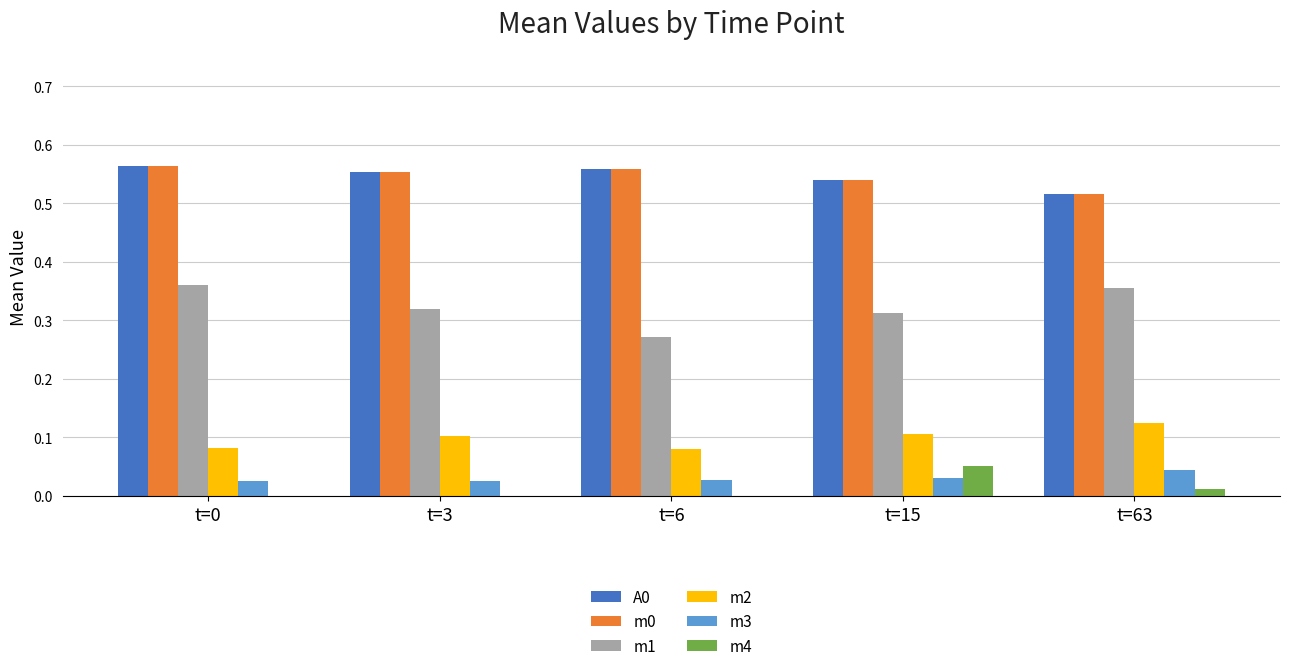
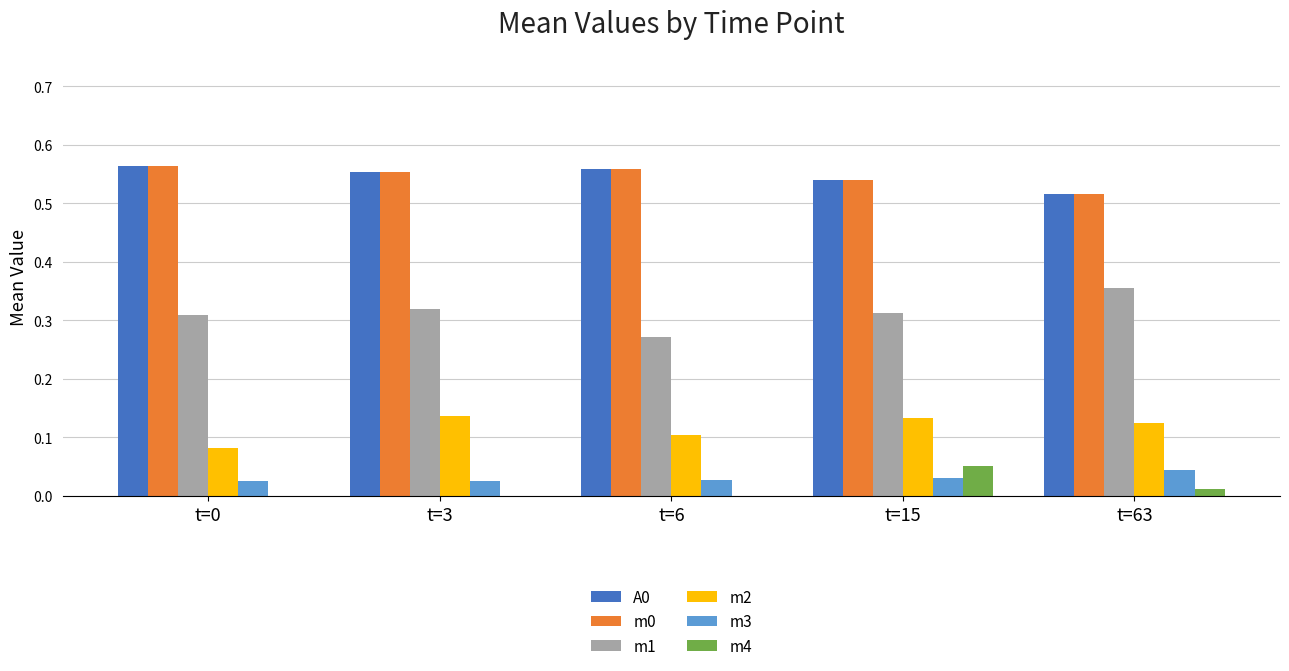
m1, t=0: 0.36 -> 0.31
m2, t=3: 0.10 -> 0.14
m2, t=6: 0.08 -> 0.10
m2, t=15: 0.11 -> 0.13
